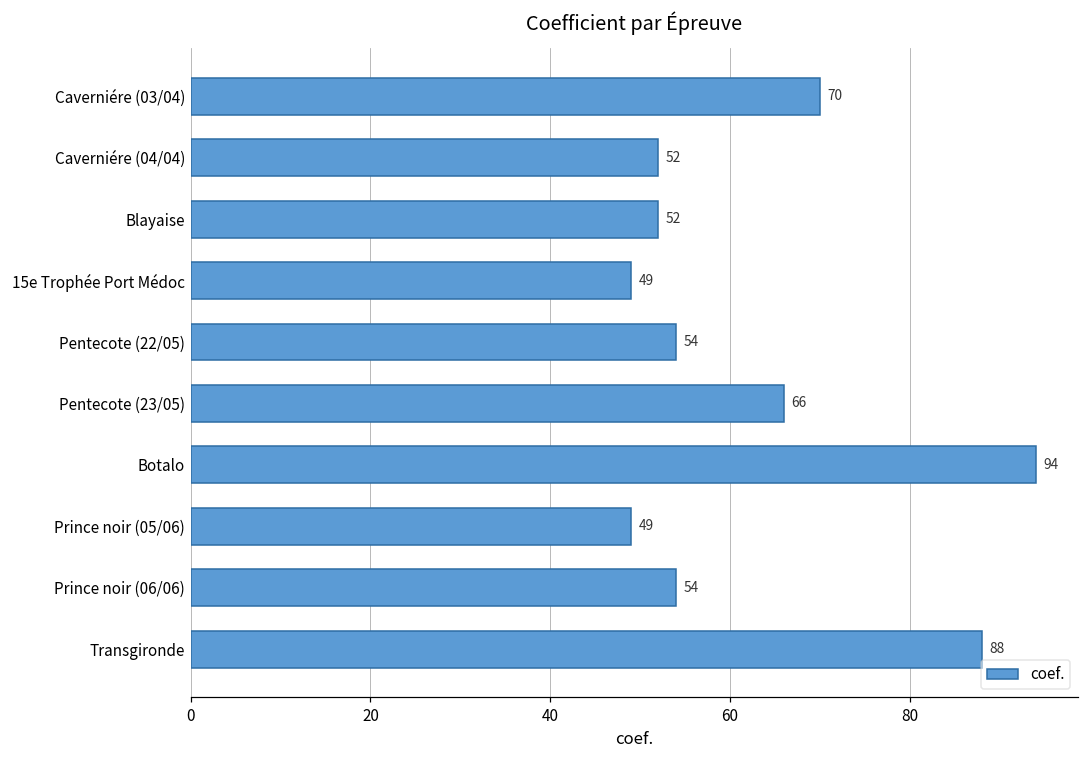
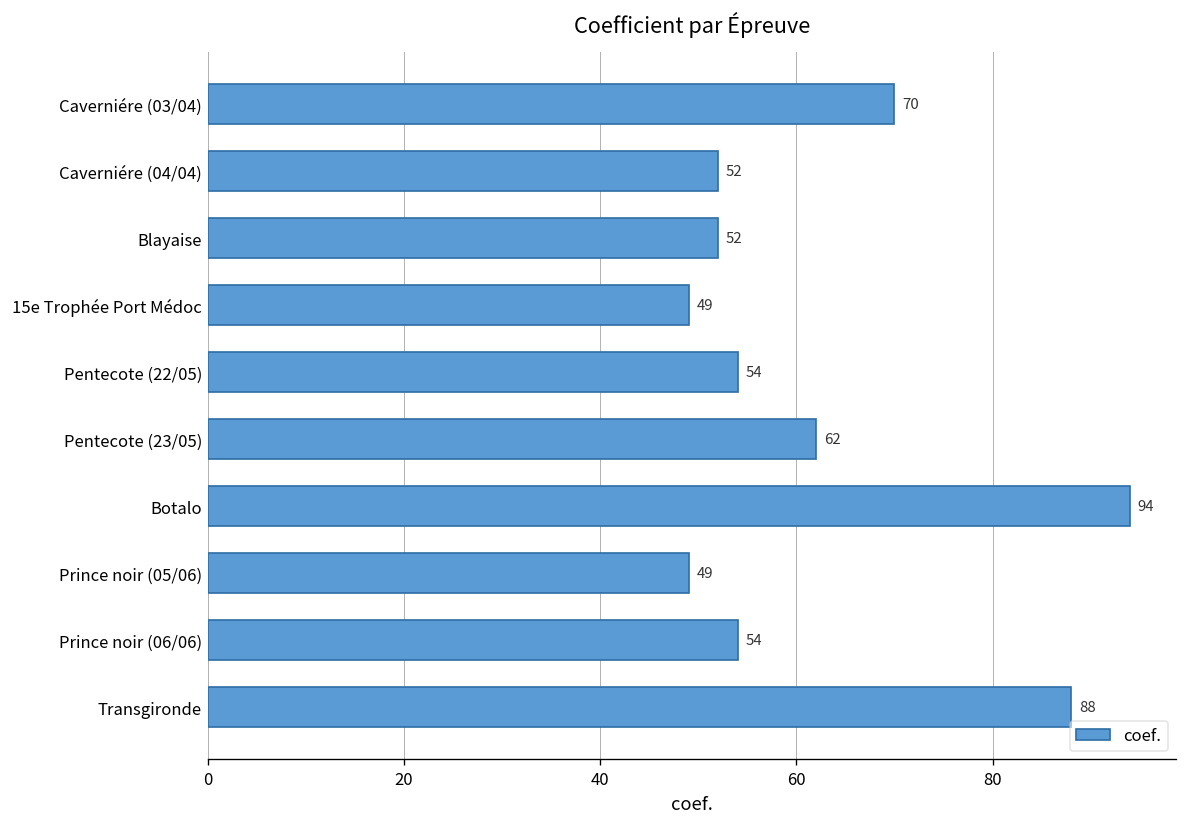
Pentecote (23/05): 66 -> 62
